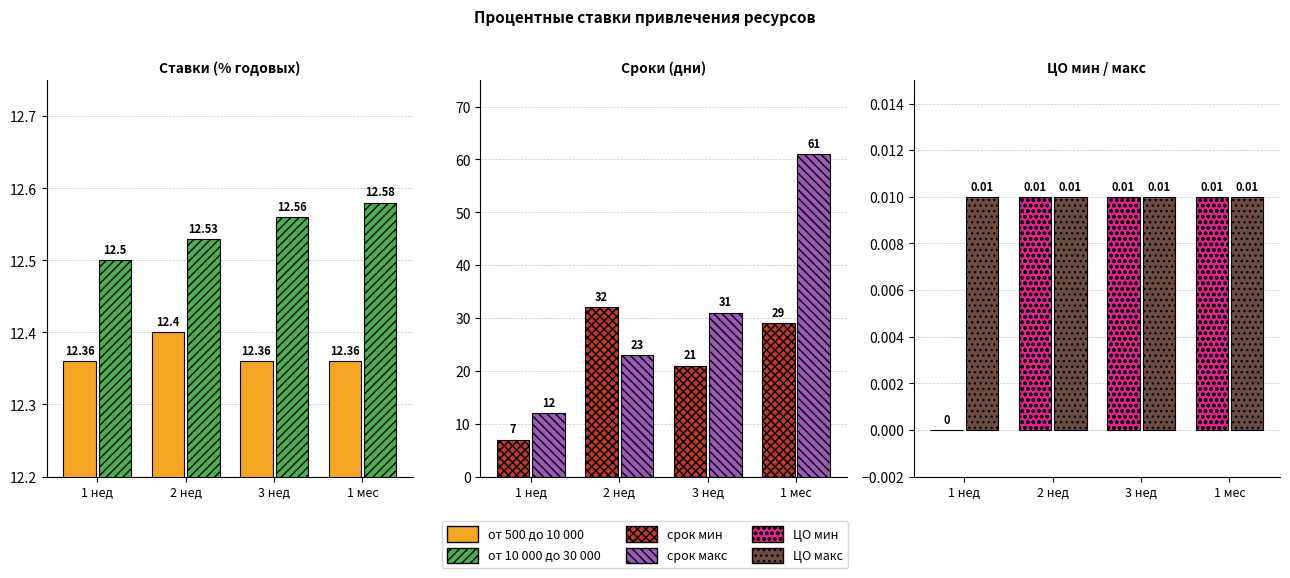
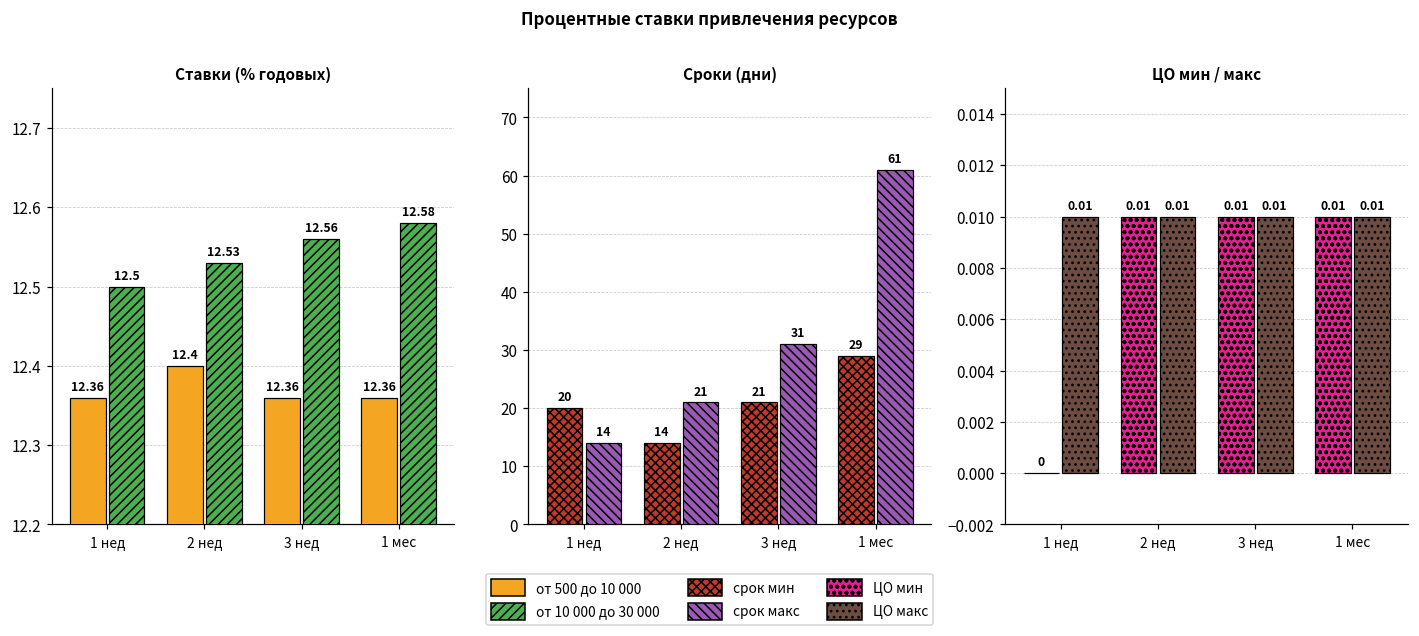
Сроки (дни), срок мин, 1 нед: 7 -> 20
Сроки (дни), срок макс, 1 нед: 12 -> 14
Сроки (дни), срок мин, 2 нед: 32 -> 14
Сроки (дни), срок макс, 2 нед: 23 -> 21
